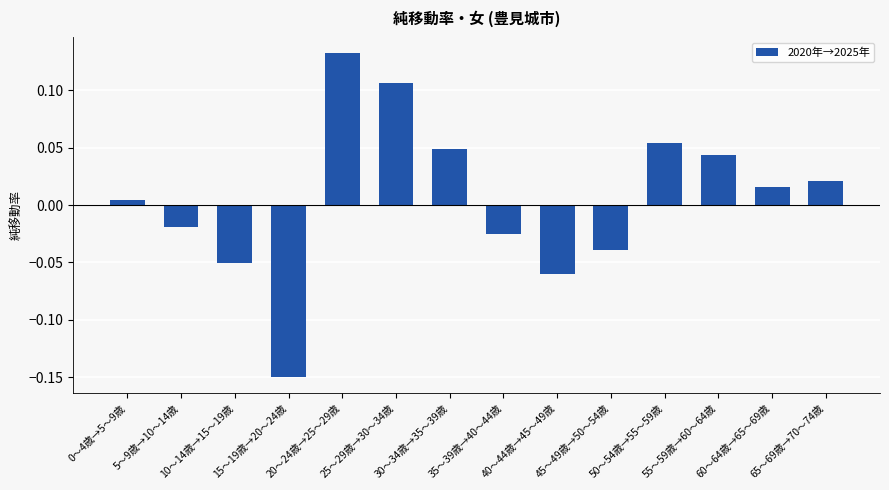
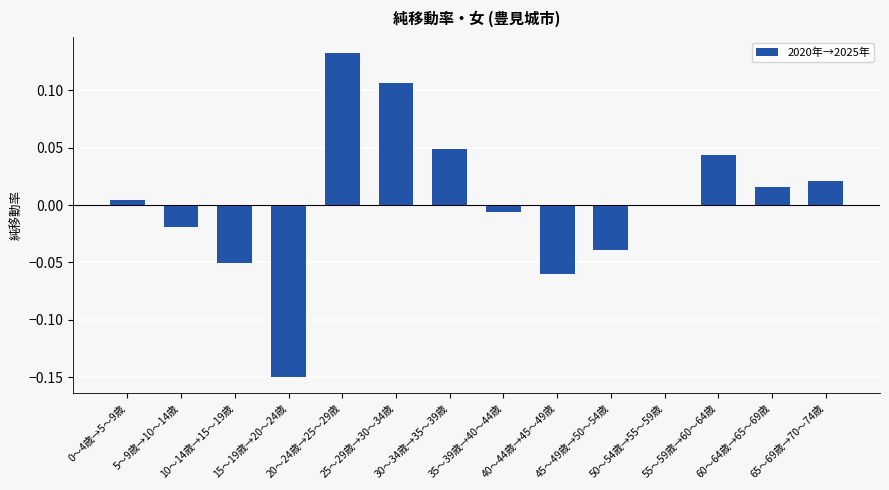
35～39歳→40～44歳: -0.025 -> -0.006
50～54歳→55～59歳: 0.054 -> 0.000
